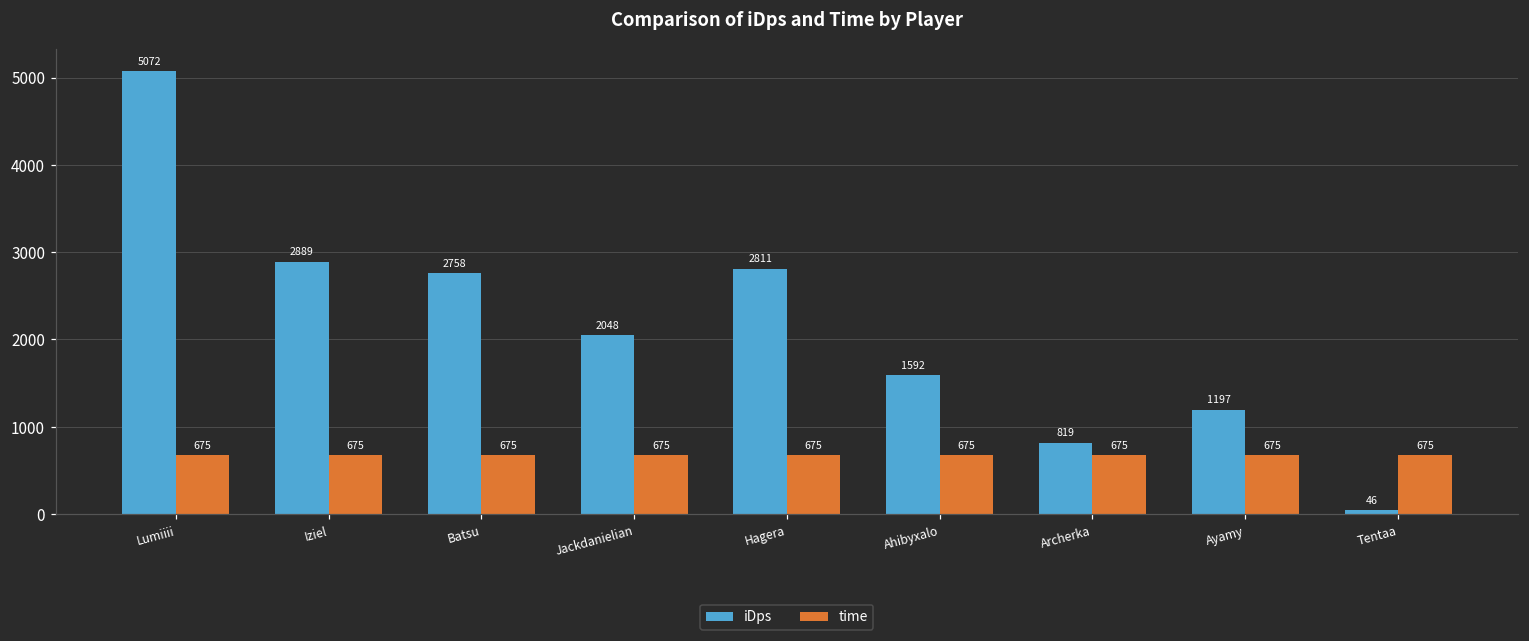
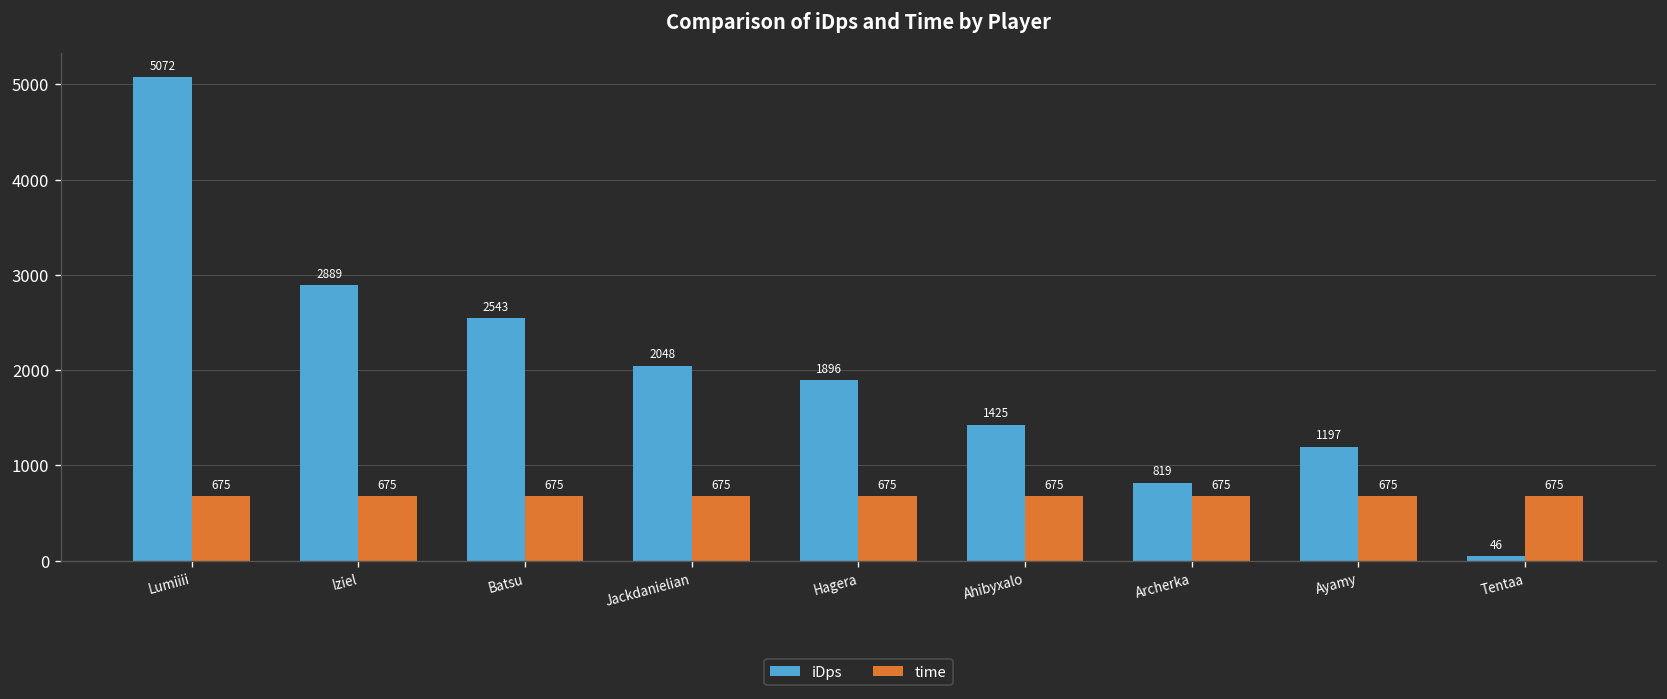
iDps, Batsu: 2758 -> 2543
iDps, Hagera: 2811 -> 1896
iDps, Ahibyxalo: 1592 -> 1425
